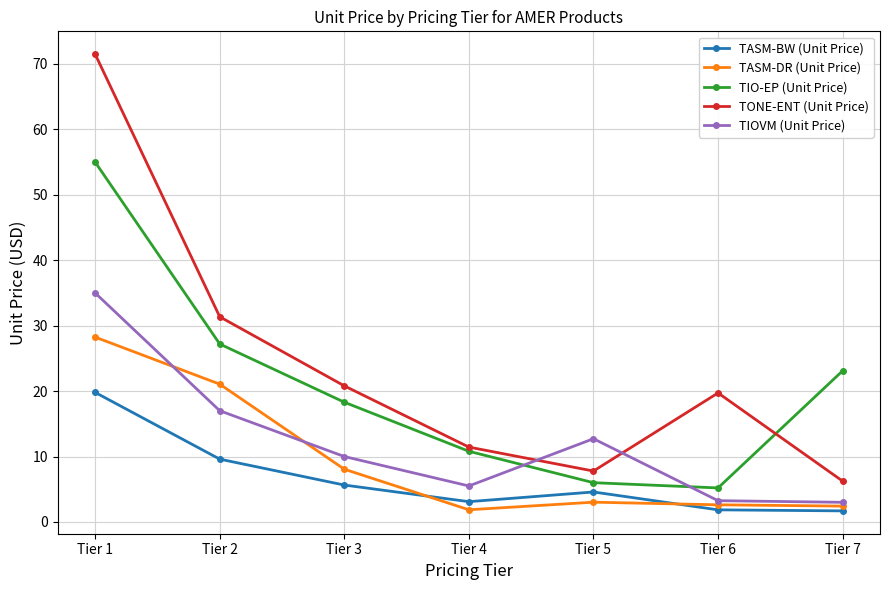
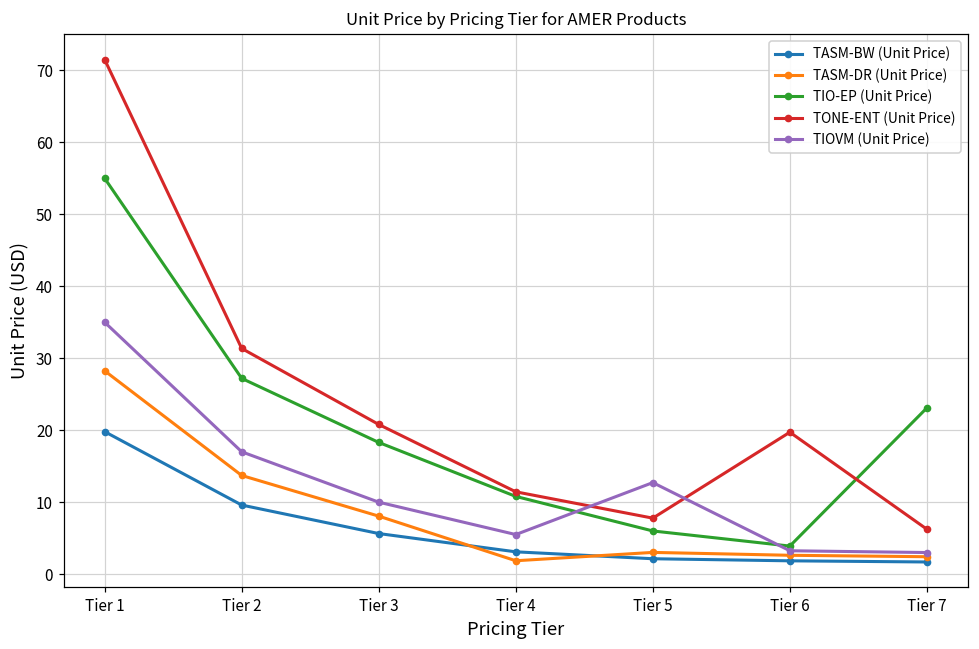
TASM-DR (Unit Price), Tier 2: 21 -> 14
TASM-BW (Unit Price), Tier 5: 5 -> 2
TIO-EP (Unit Price), Tier 6: 5 -> 4
